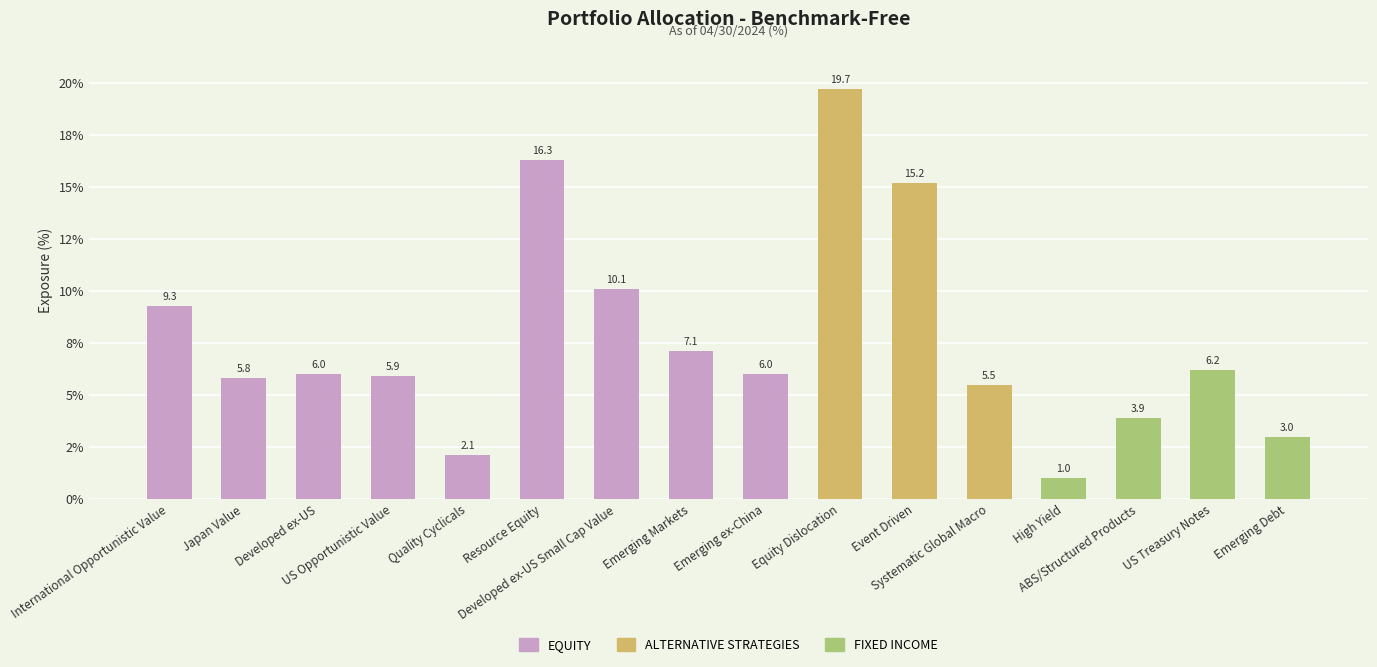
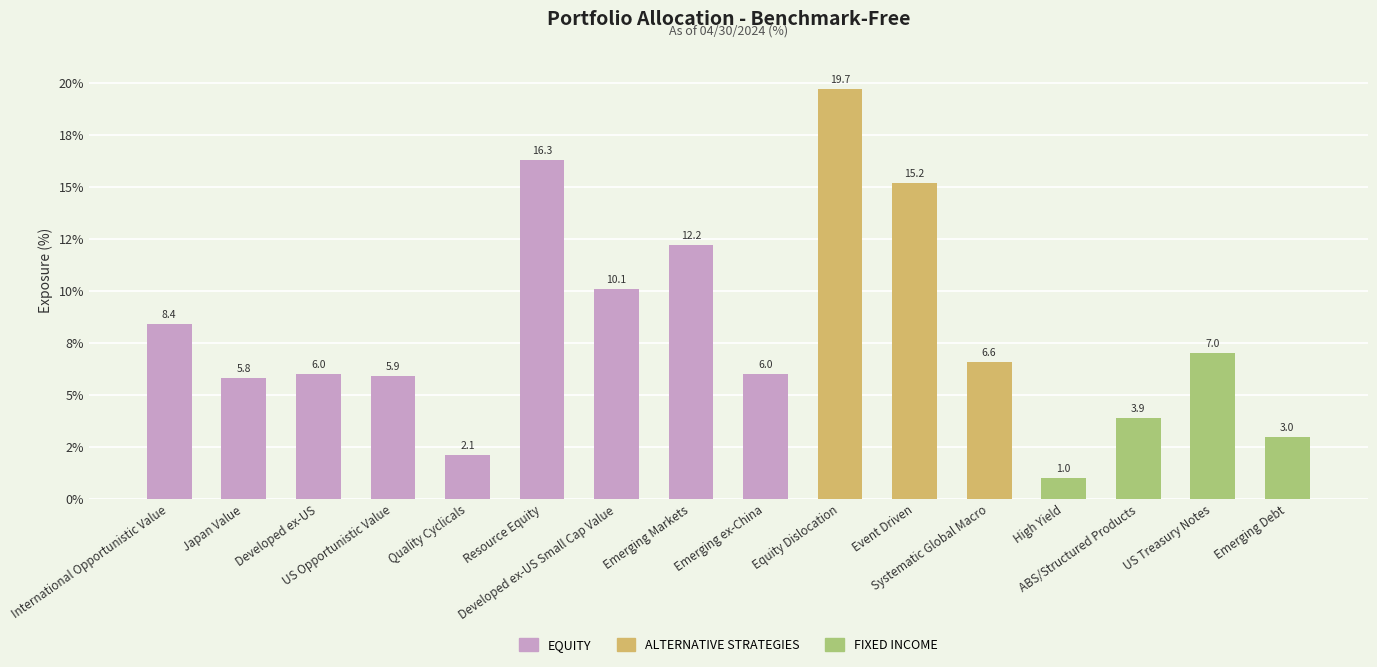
International Opportunistic Value: 9.3 -> 8.4
Emerging Markets: 7.1 -> 12.2
Systematic Global Macro: 5.5 -> 6.6
US Treasury Notes: 6.2 -> 7.0
